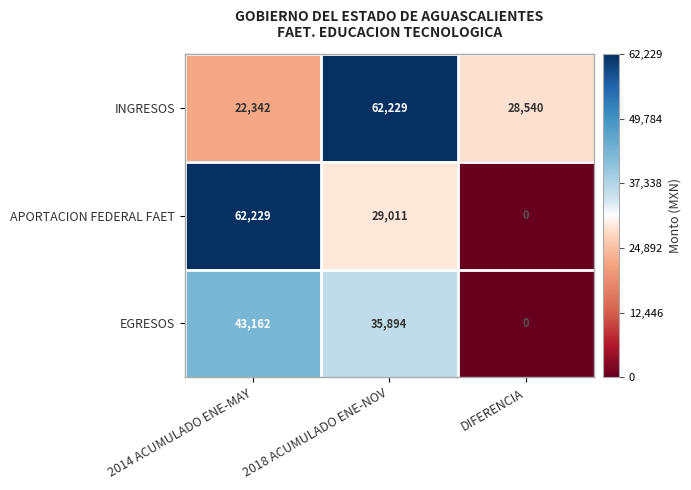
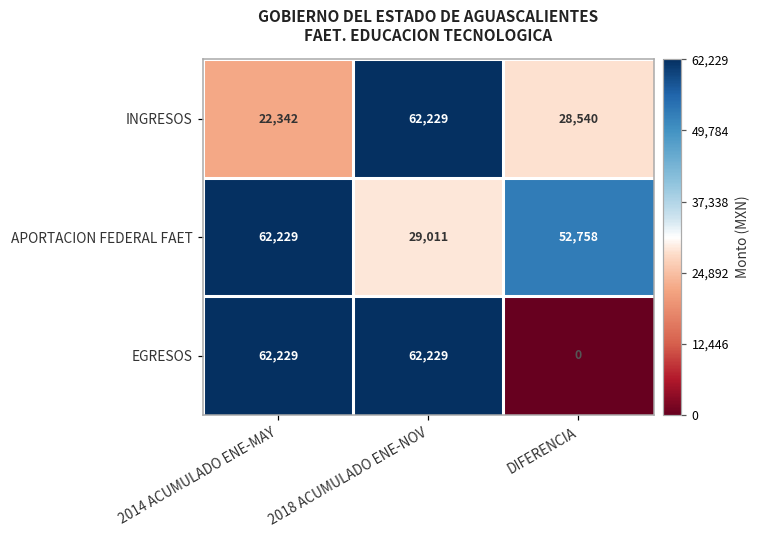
APORTACION FEDERAL FAET, DIFERENCIA: 0 -> 52,758
EGRESOS, 2014 ACUMULADO ENE-MAY: 43,162 -> 62,229
EGRESOS, 2018 ACUMULADO ENE-NOV: 35,894 -> 62,229
